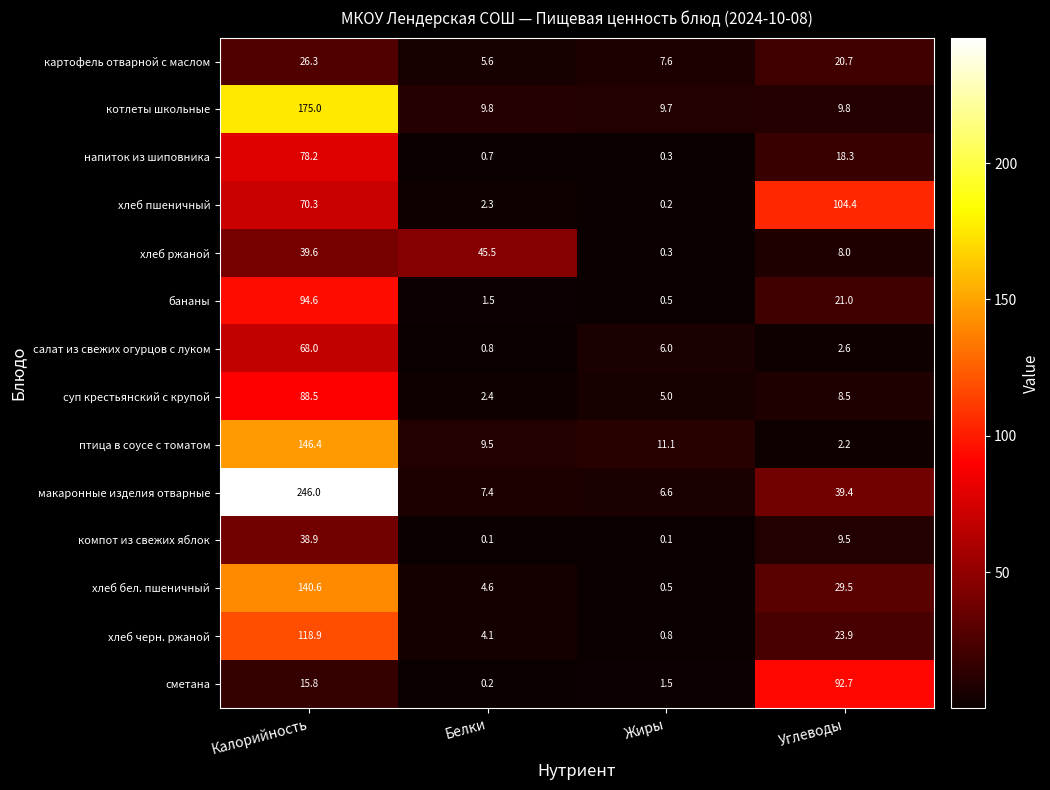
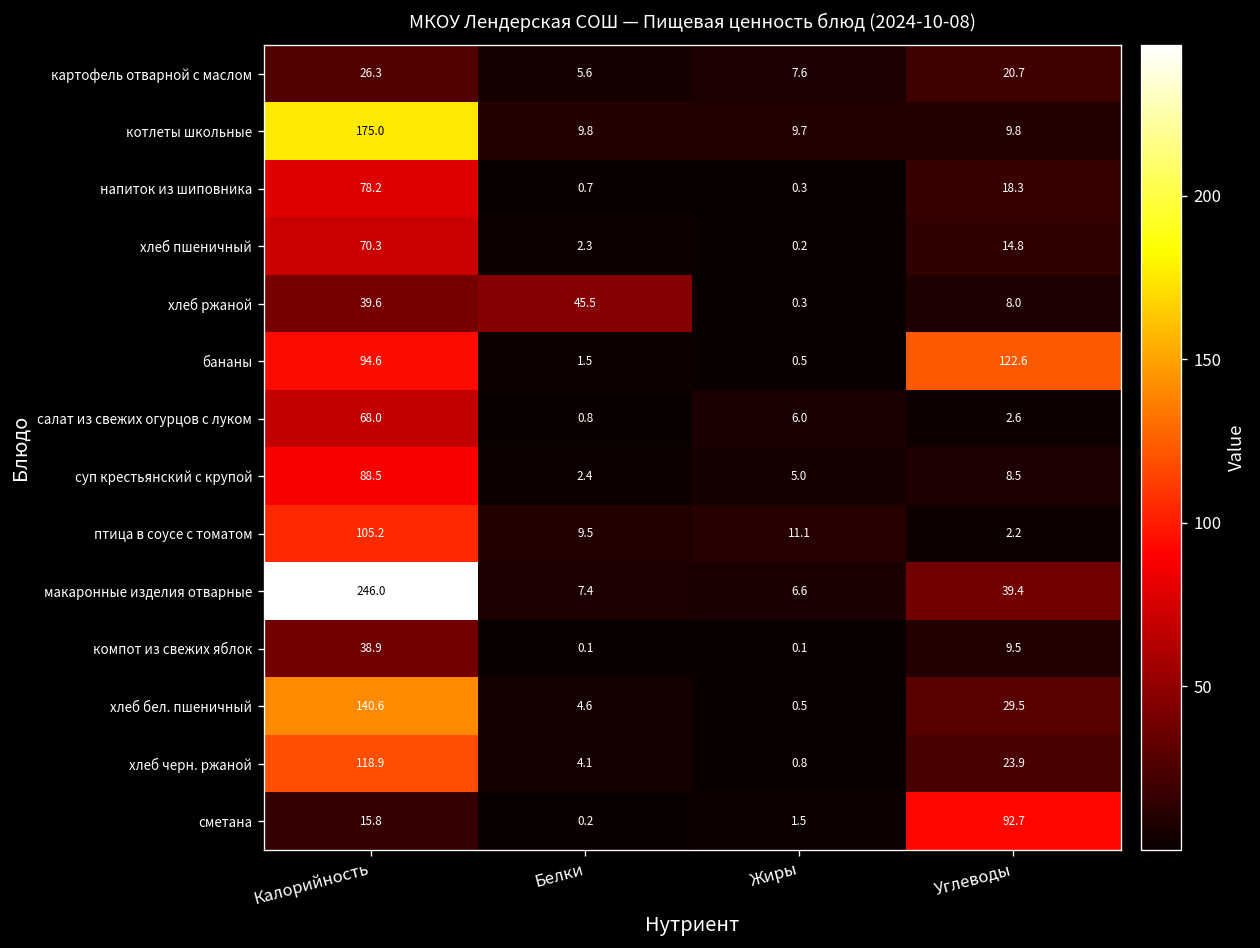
хлеб пшеничный, Углеводы: 104.4 -> 14.8
бананы, Углеводы: 21.0 -> 122.6
птица в соусе с томатом, Калорийность: 146.4 -> 105.2
